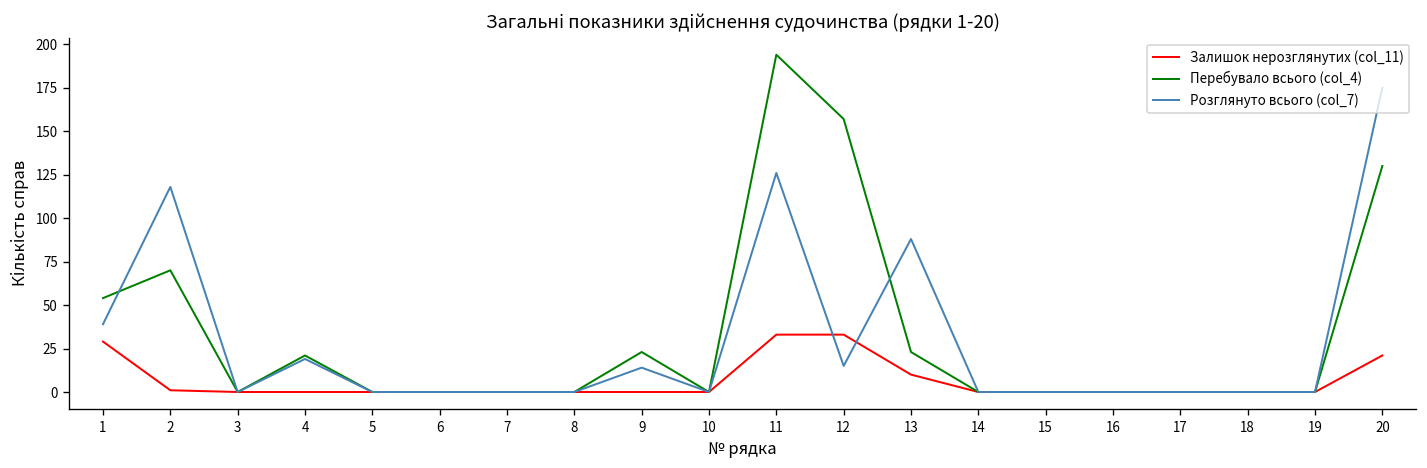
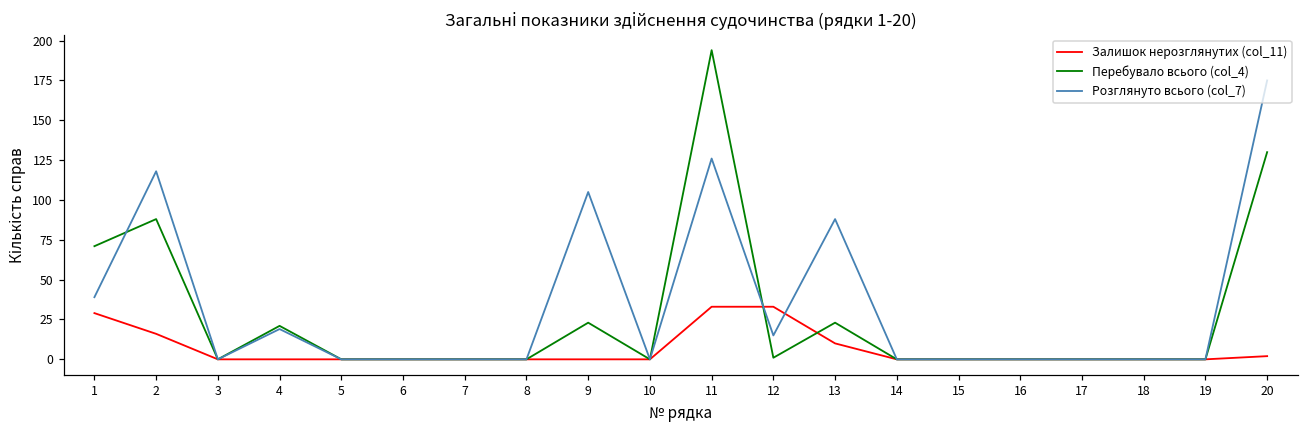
Перебувало всього (col_4), 1: 54 -> 71
Залишок нерозглянутих (col_11), 2: 1 -> 16
Перебувало всього (col_4), 2: 70 -> 88
Розглянуто всього (col_7), 9: 14 -> 105
Перебувало всього (col_4), 12: 157 -> 1
Залишок нерозглянутих (col_11), 20: 21 -> 2
